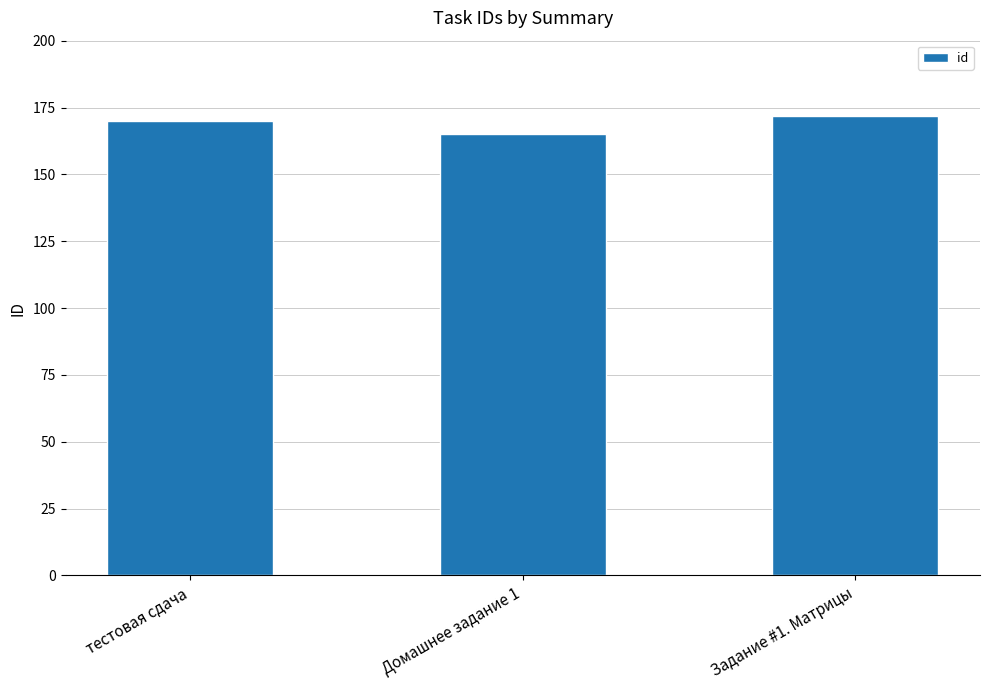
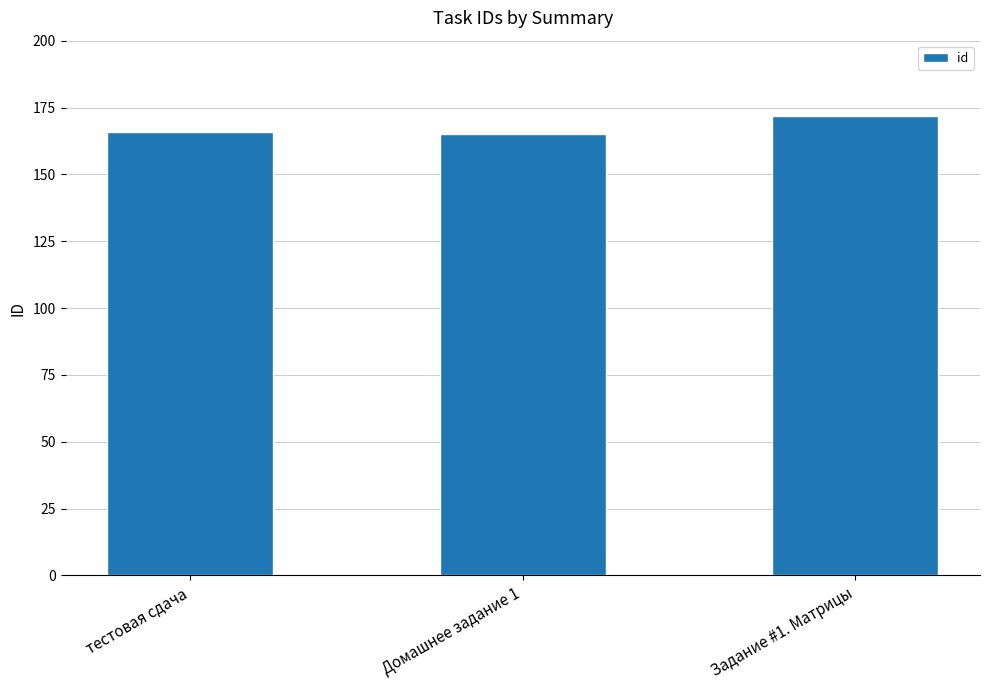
тестовая сдача: 170 -> 166
